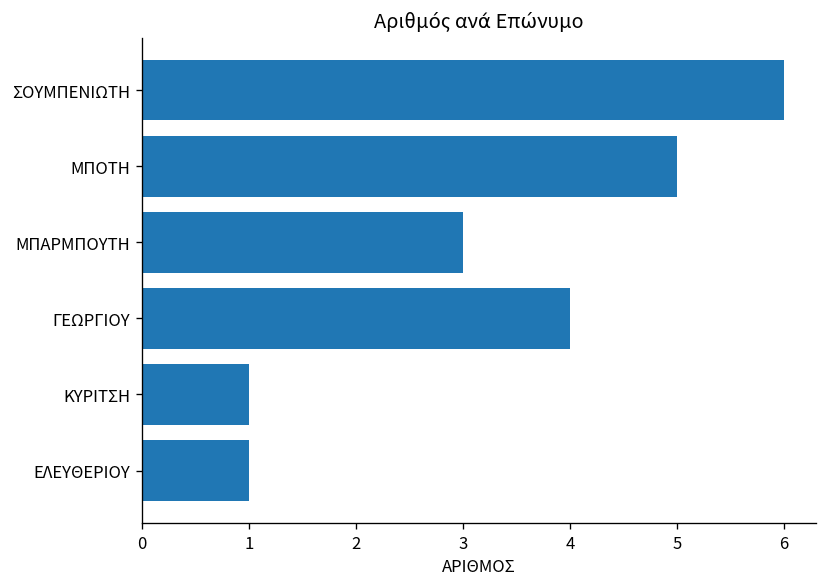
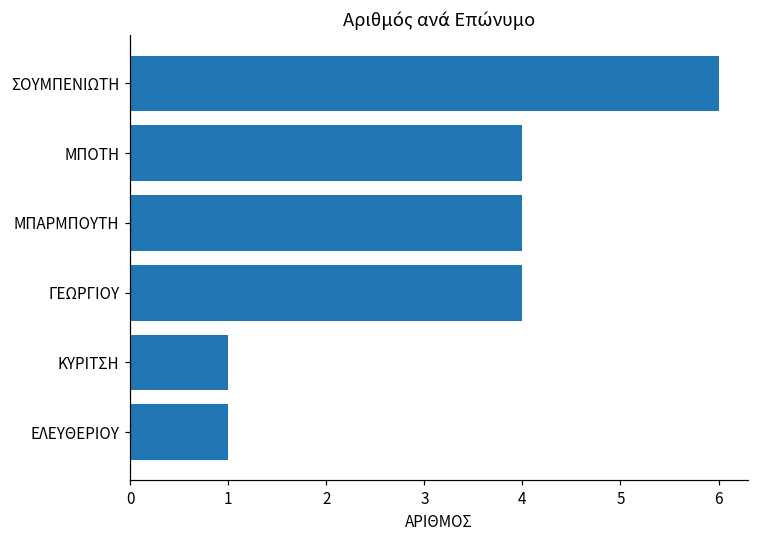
ΜΠΟΤΗ: 5 -> 4
ΜΠΑΡΜΠΟΥΤΗ: 3 -> 4
